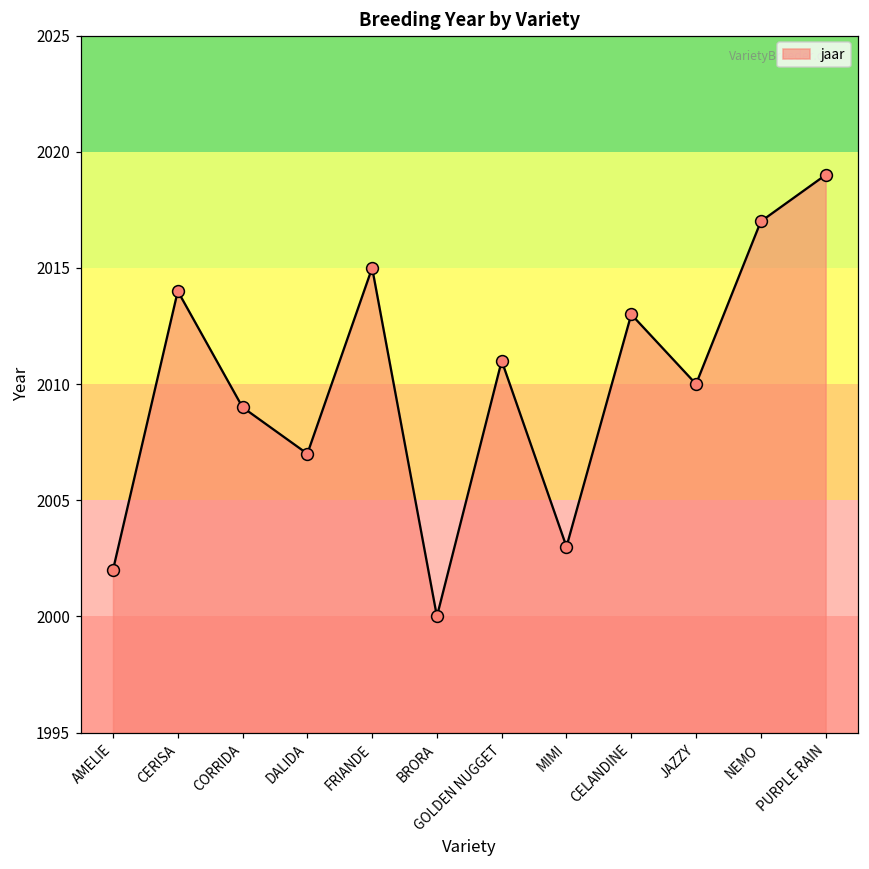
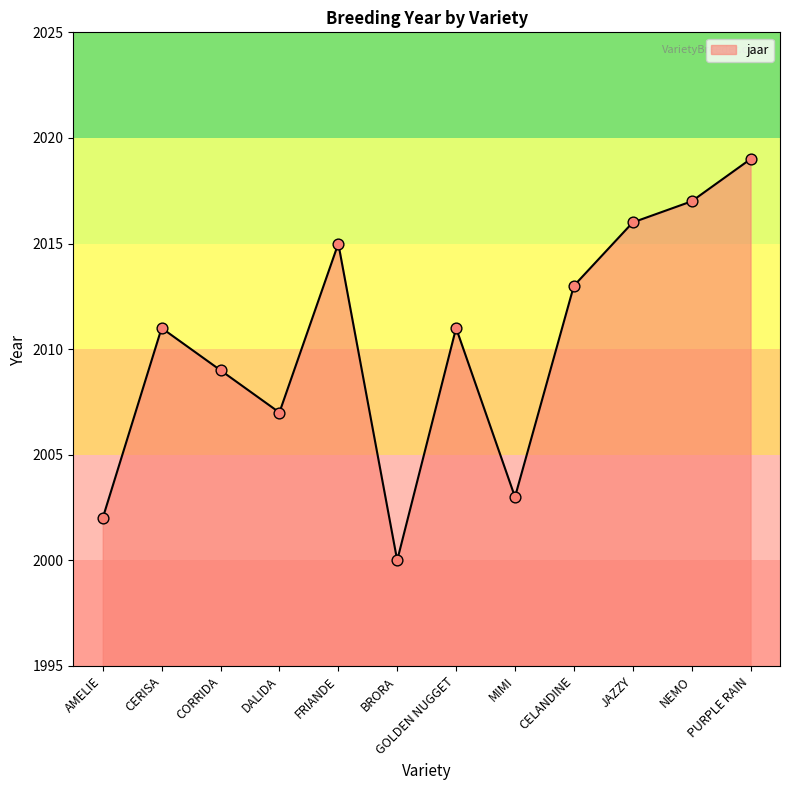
CERISA: 2014 -> 2011
JAZZY: 2010 -> 2016
